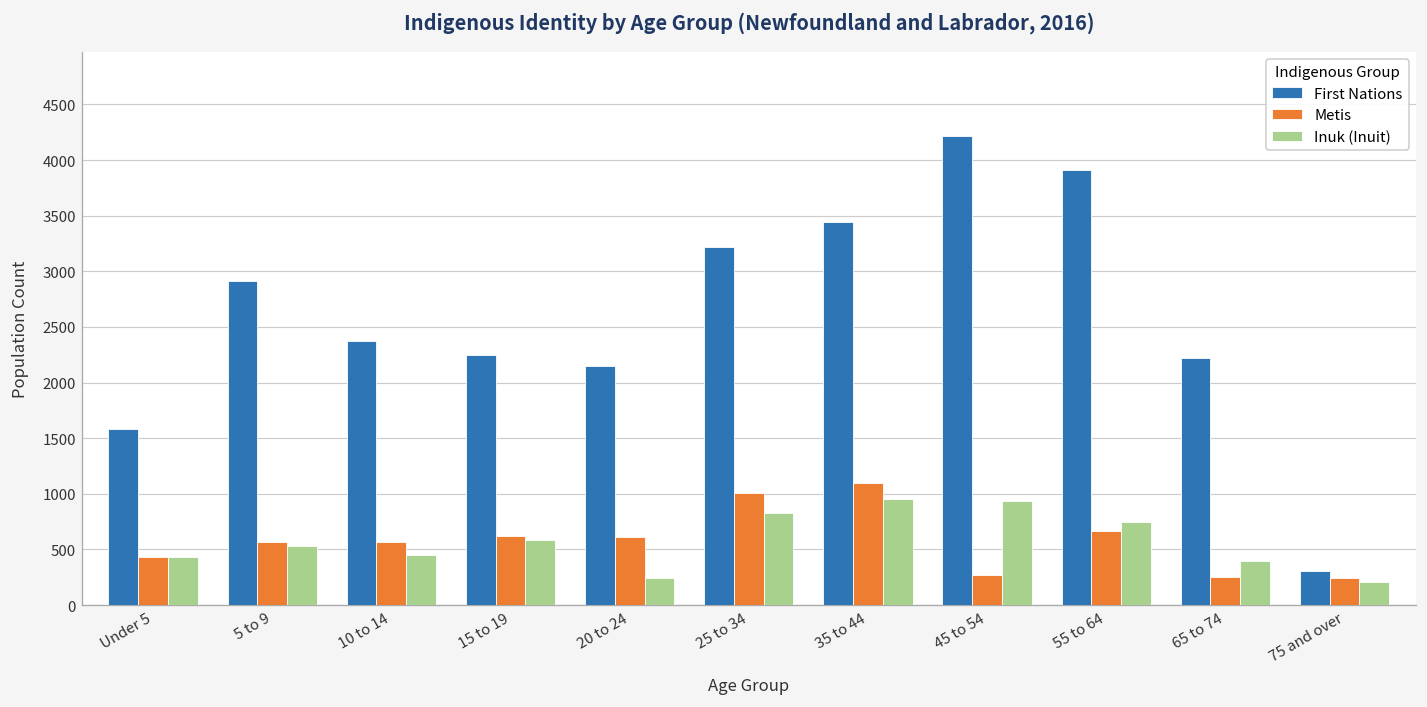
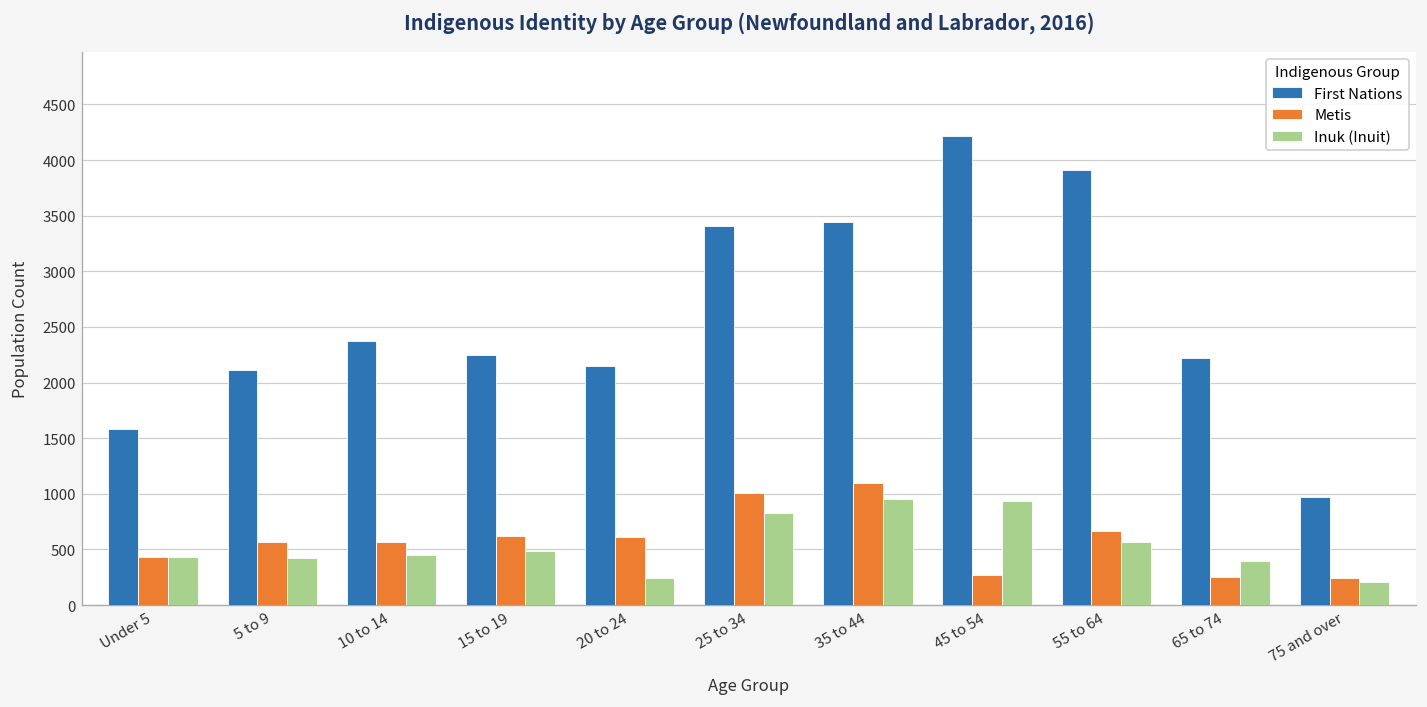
First Nations, 5 to 9: 2900 -> 2100
Inuk (Inuit), 5 to 9: 500 -> 400
Inuk (Inuit), 15 to 19: 600 -> 500
First Nations, 25 to 34: 3200 -> 3400
Inuk (Inuit), 55 to 64: 800 -> 600
First Nations, 75 and over: 300 -> 1000
